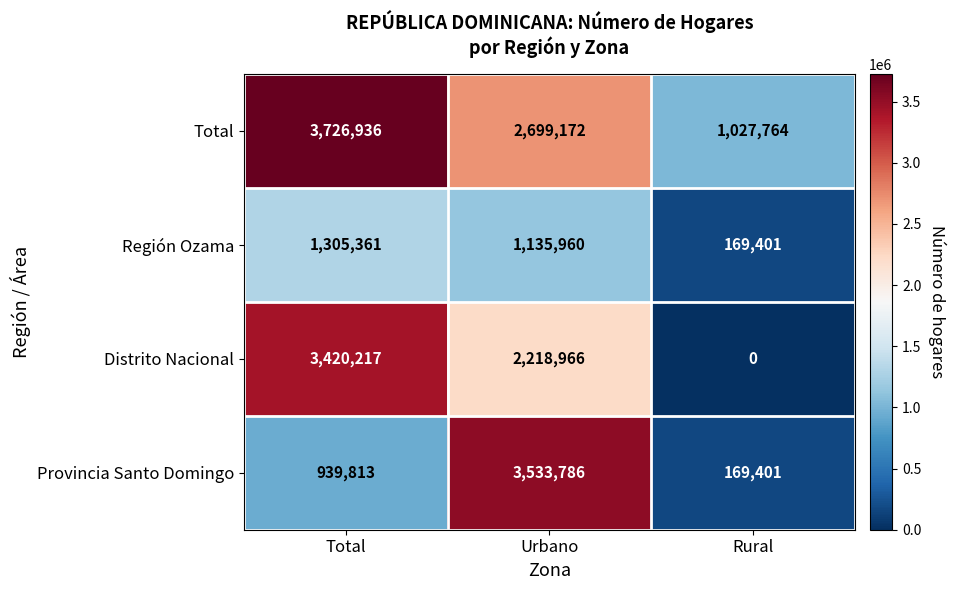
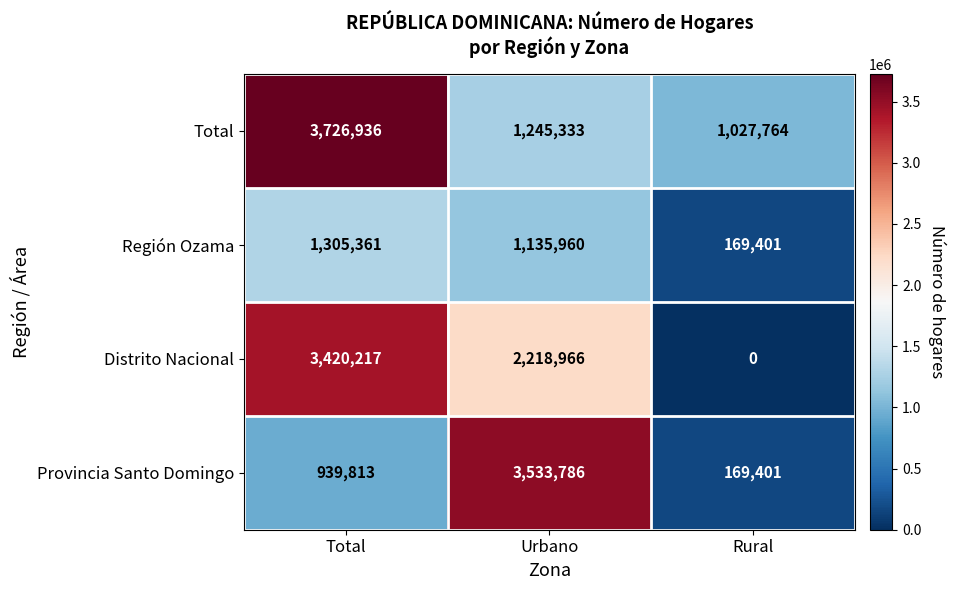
Total, Urbano: 2,699,172 -> 1,245,333
